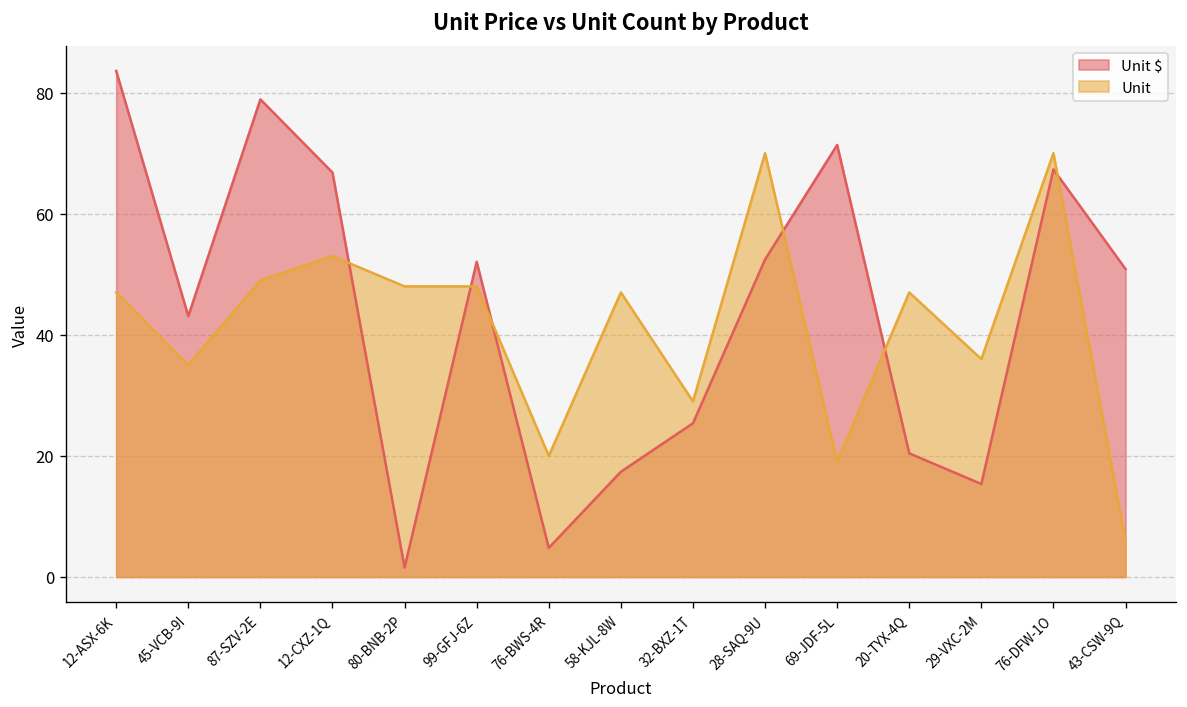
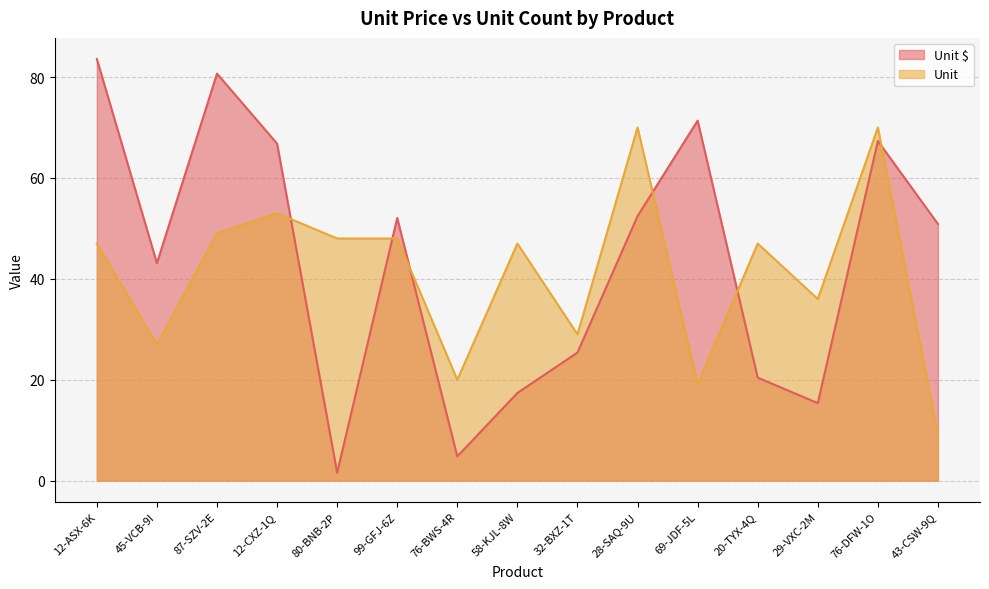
Unit, 45-VCB-9I: 35 -> 27
Unit $, 87-SZV-2E: 79 -> 81
Unit, 43-CSW-9Q: 6 -> 9
